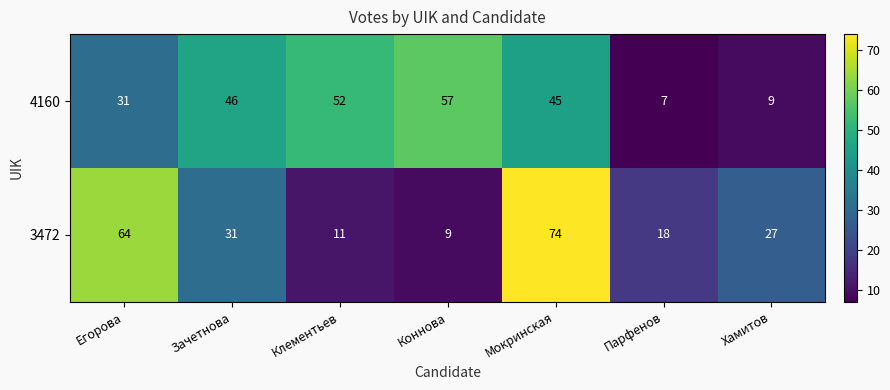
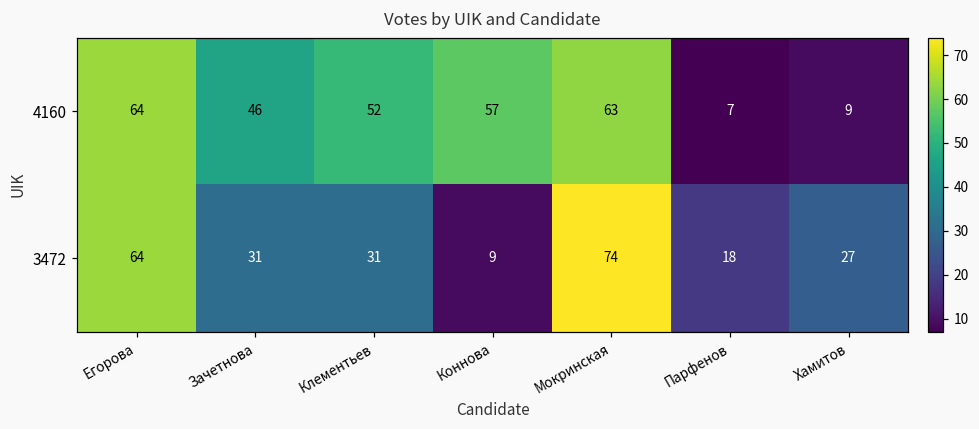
4160, Егорова: 31 -> 64
4160, Мокринская: 45 -> 63
3472, Клементьев: 11 -> 31
